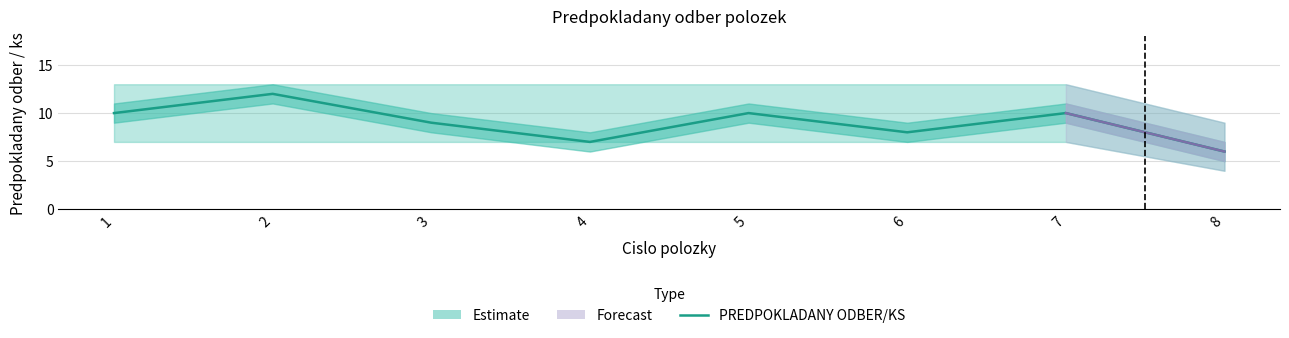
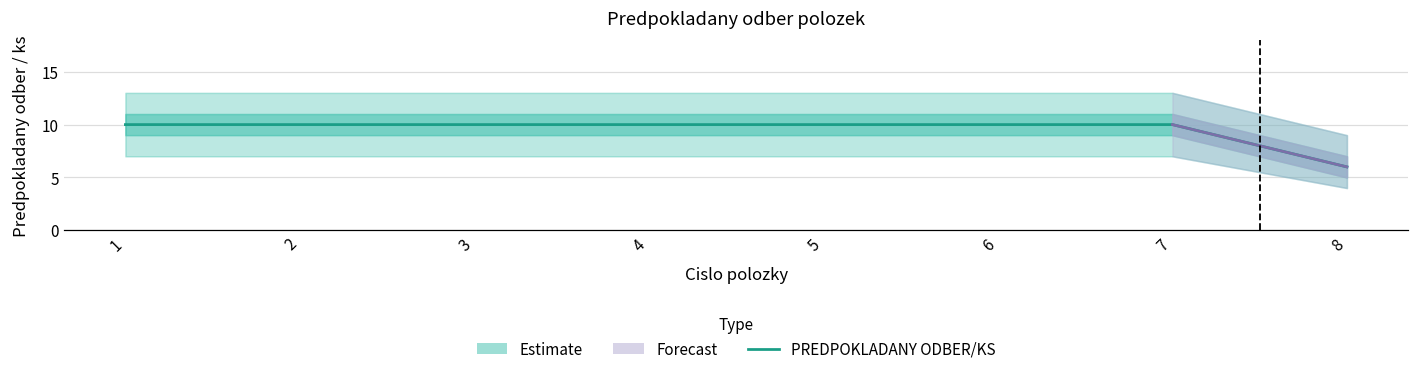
PREDPOKLADANY ODBER/KS, 2: 12 -> 10
PREDPOKLADANY ODBER/KS, 3: 9 -> 10
PREDPOKLADANY ODBER/KS, 4: 7 -> 10
PREDPOKLADANY ODBER/KS, 6: 8 -> 10
